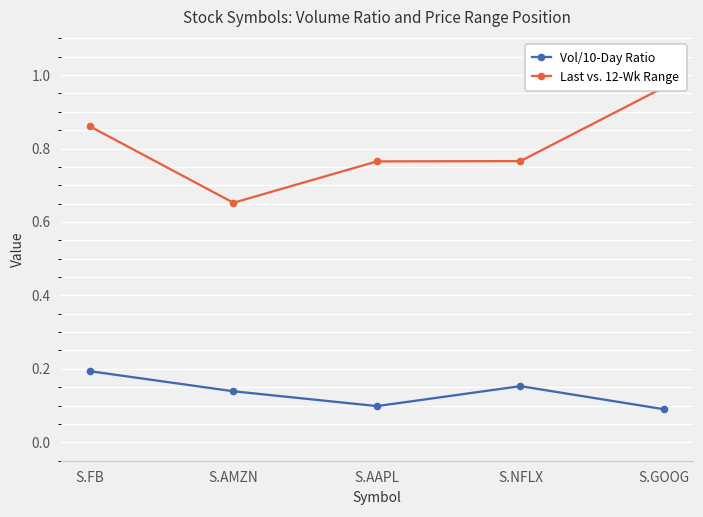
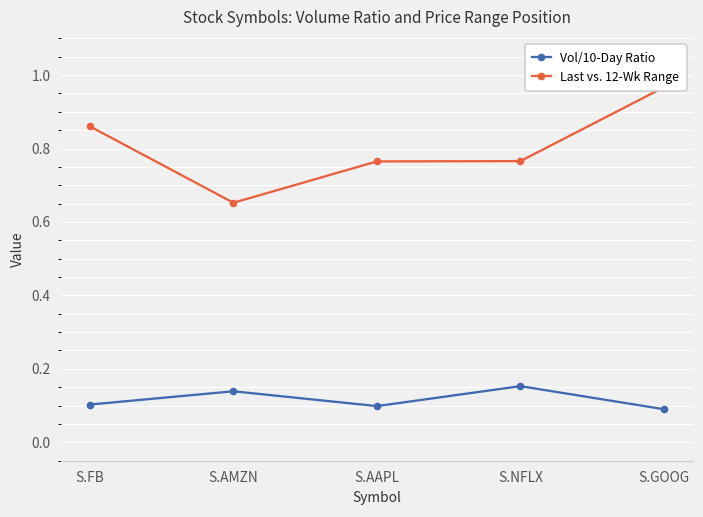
Vol/10-Day Ratio, S.FB: 0.19 -> 0.10
